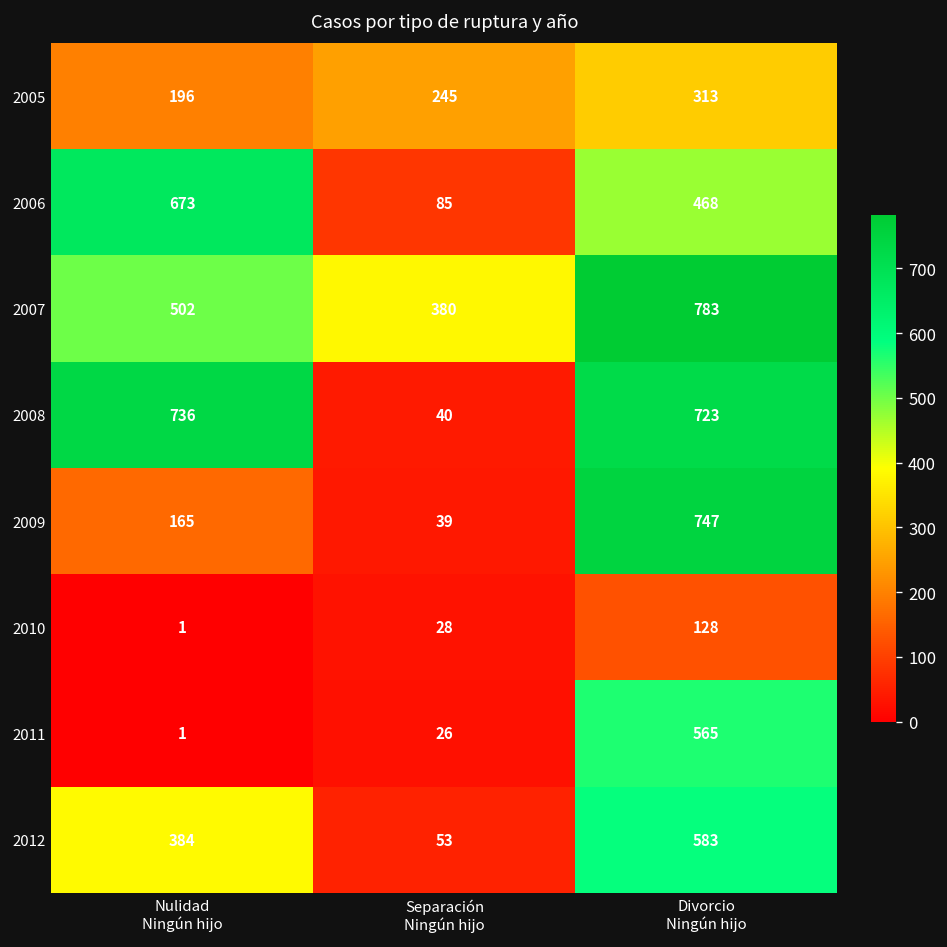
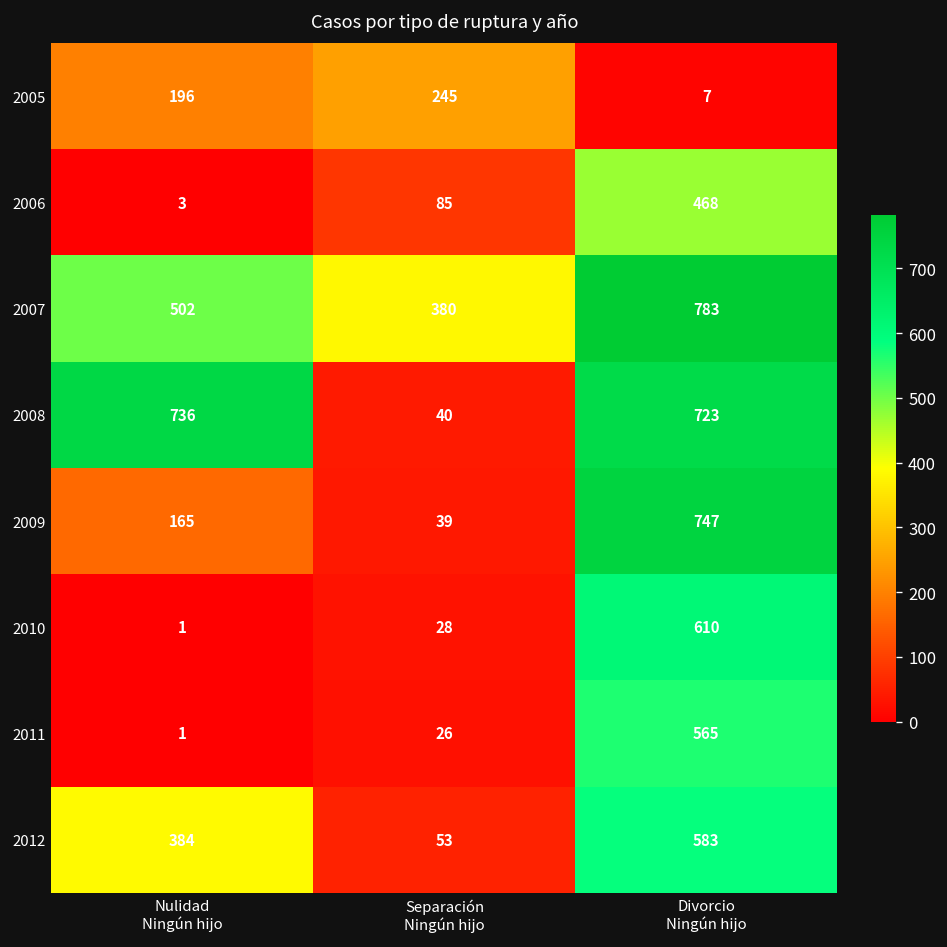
2005, Divorcio Ningún hijo: 313 -> 7
2006, Nulidad Ningún hijo: 673 -> 3
2010, Divorcio Ningún hijo: 128 -> 610
